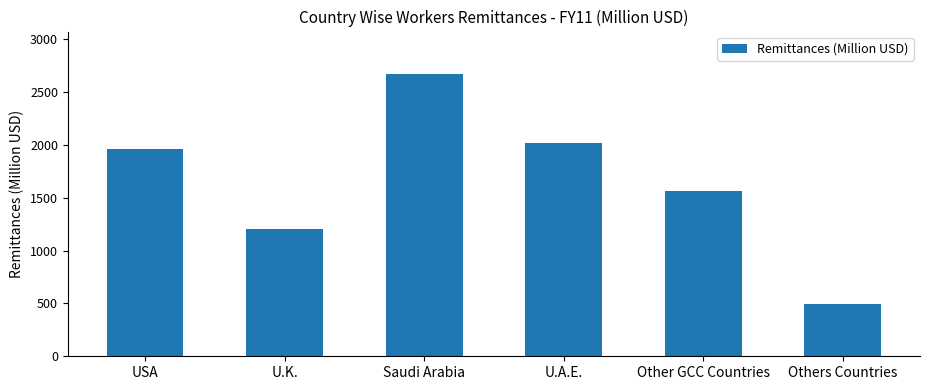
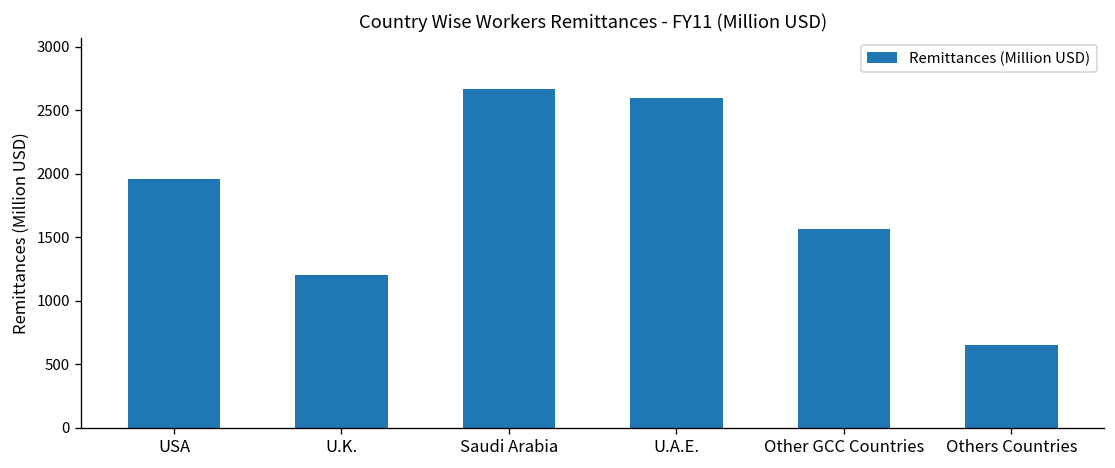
U.A.E.: 2020 -> 2600
Others Countries: 490 -> 650
